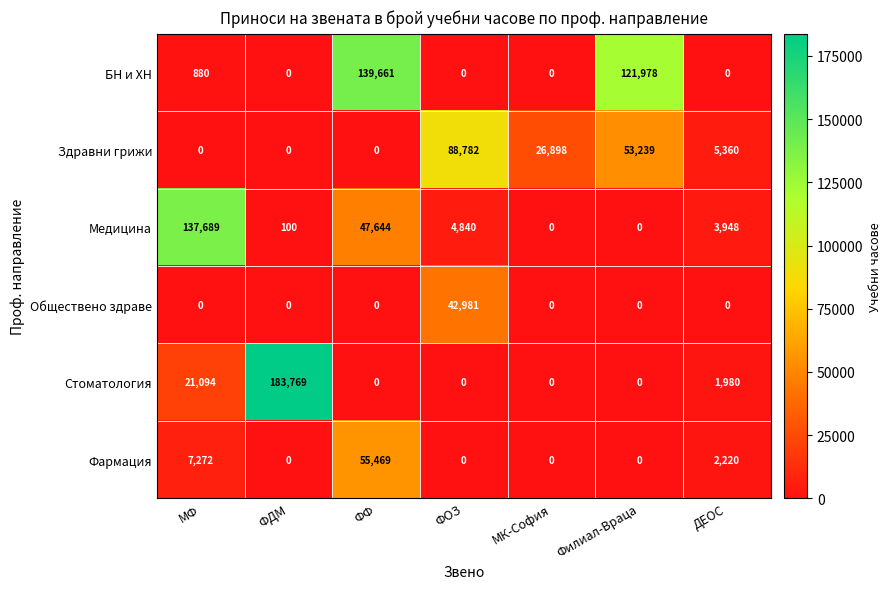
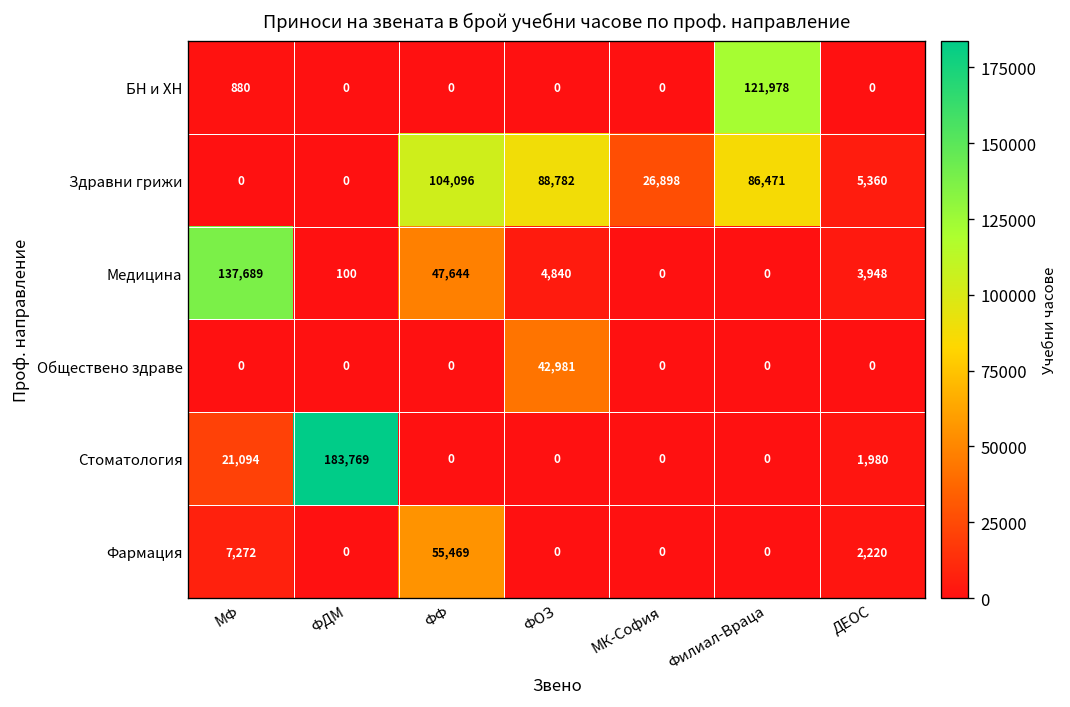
БН и ХН, ФФ: 139,661 -> 0
Здравни грижи, ФФ: 0 -> 104,096
Здравни грижи, Филиал-Враца: 53,239 -> 86,471
